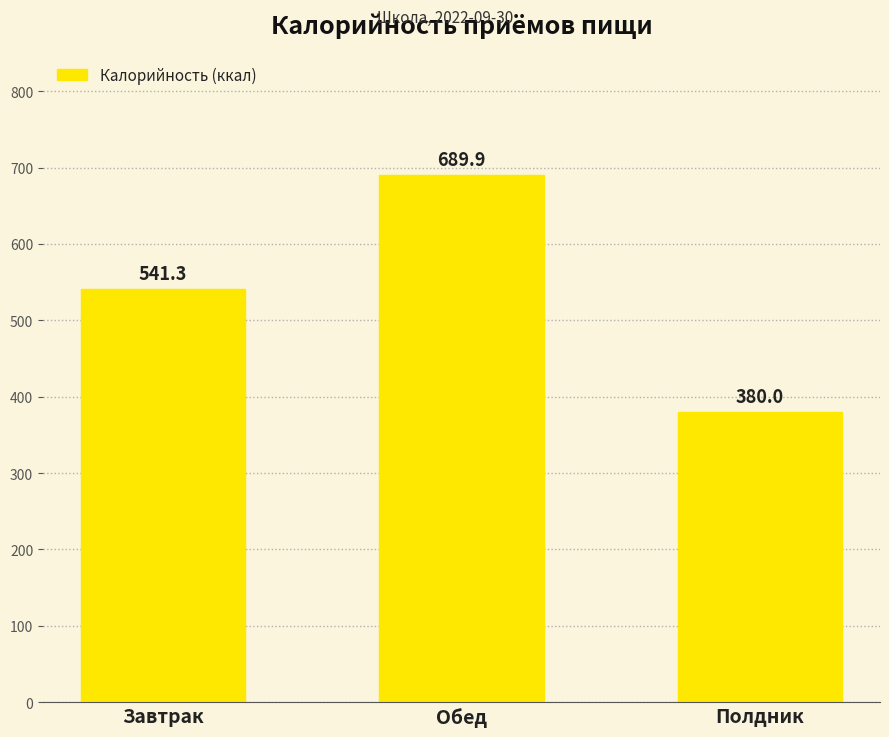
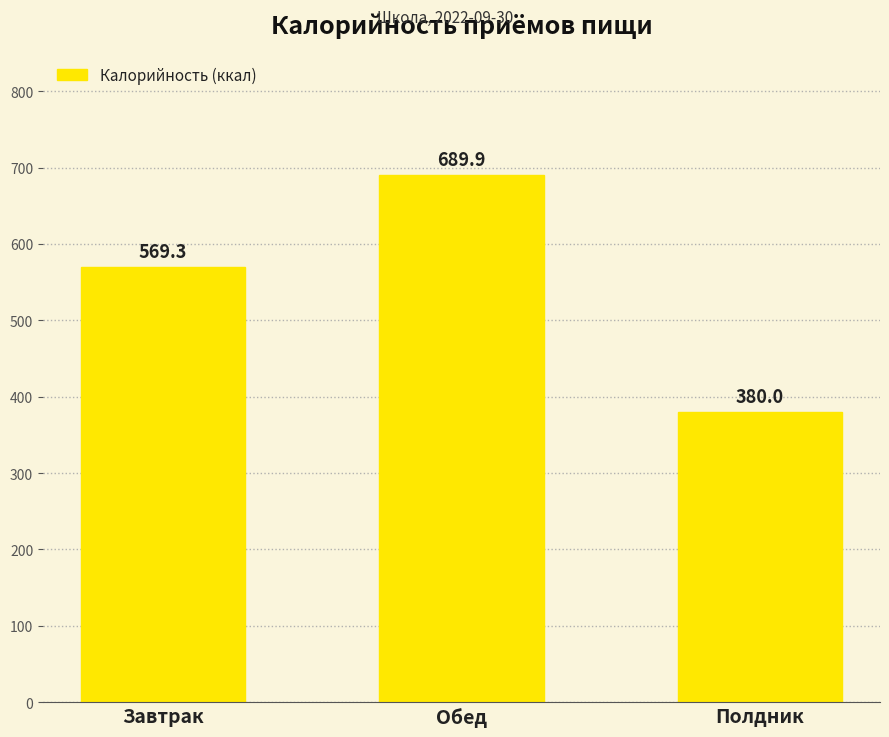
Завтрак: 541.3 -> 569.3
